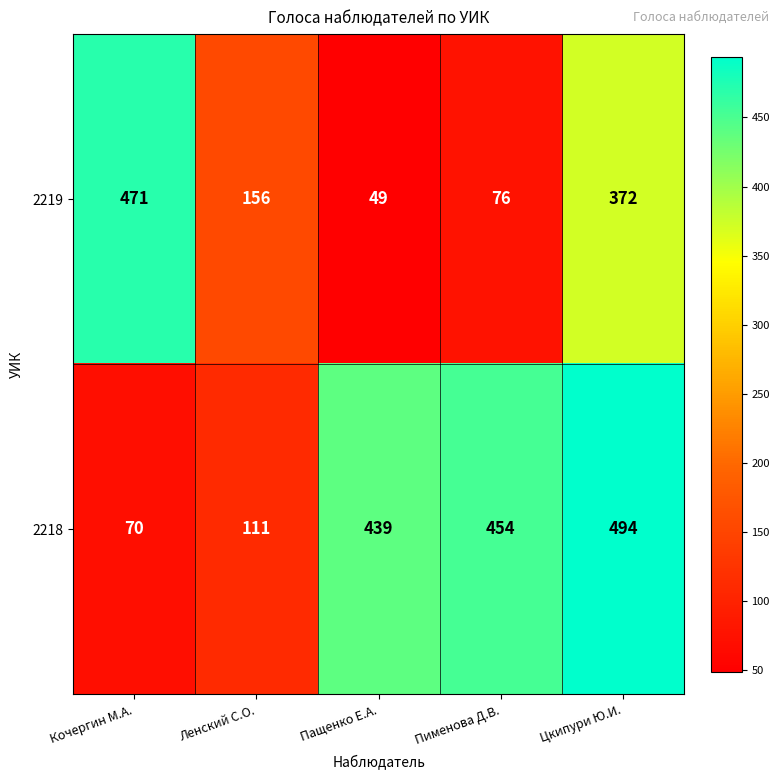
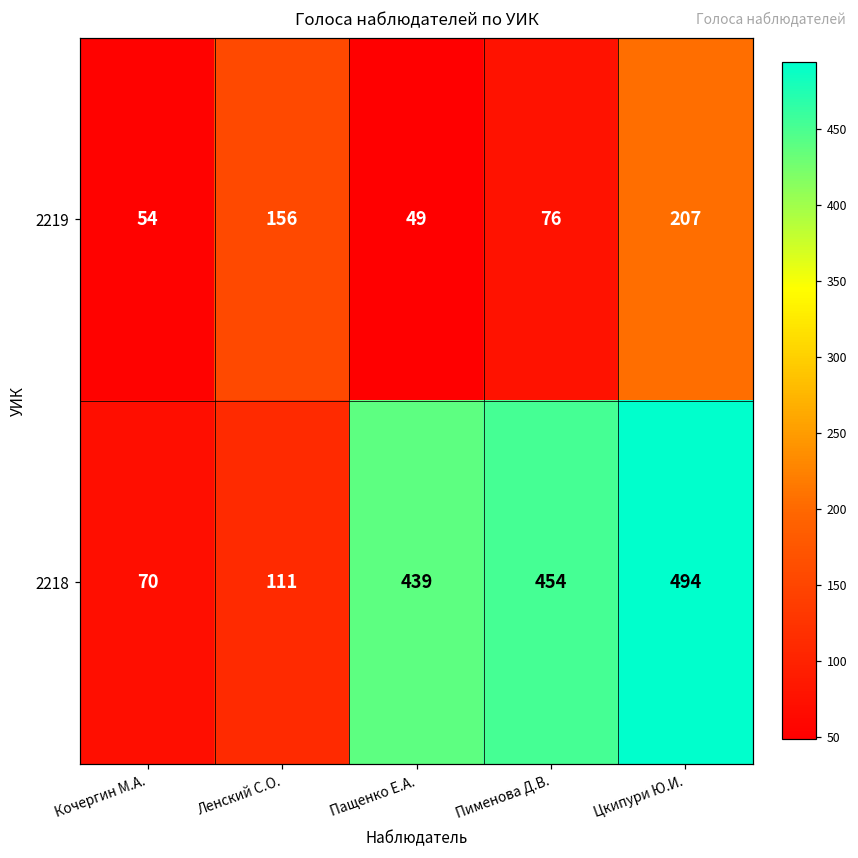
2219, Кочергин М.А.: 471 -> 54
2219, Цкипури Ю.И.: 372 -> 207
